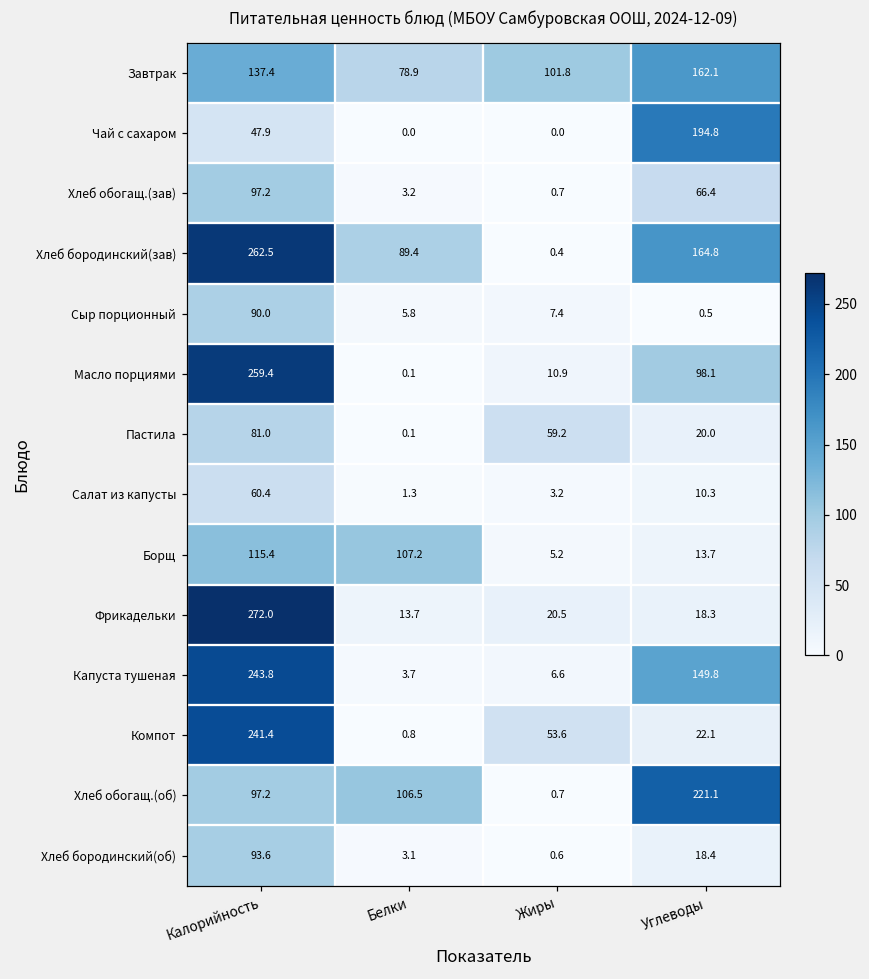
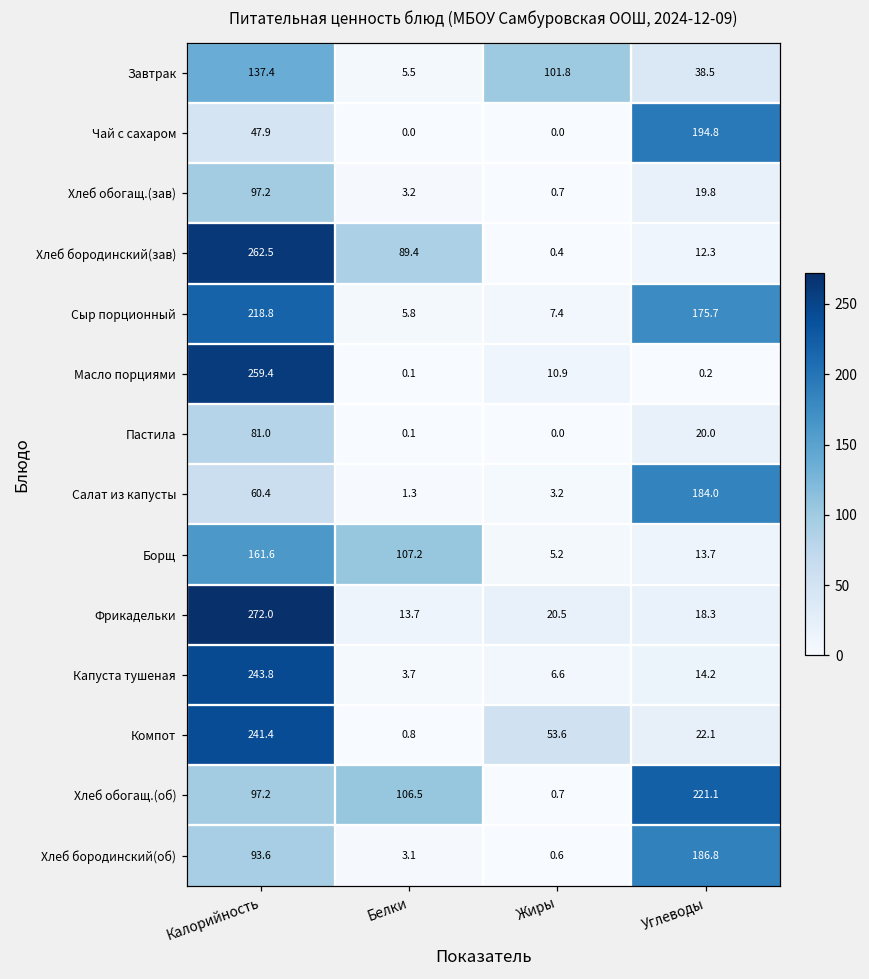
Завтрак, Белки: 78.9 -> 5.5
Завтрак, Углеводы: 162.1 -> 38.5
Хлеб обогащ.(зав), Углеводы: 66.4 -> 19.8
Хлеб бородинский(зав), Углеводы: 164.8 -> 12.3
Сыр порционный, Калорийность: 90.0 -> 218.8
Сыр порционный, Углеводы: 0.5 -> 175.7
Масло порциями, Углеводы: 98.1 -> 0.2
Пастила, Жиры: 59.2 -> 0.0
Салат из капусты, Углеводы: 10.3 -> 184.0
Борщ, Калорийность: 115.4 -> 161.6
Капуста тушеная, Углеводы: 149.8 -> 14.2
Хлеб бородинский(об), Углеводы: 18.4 -> 186.8
